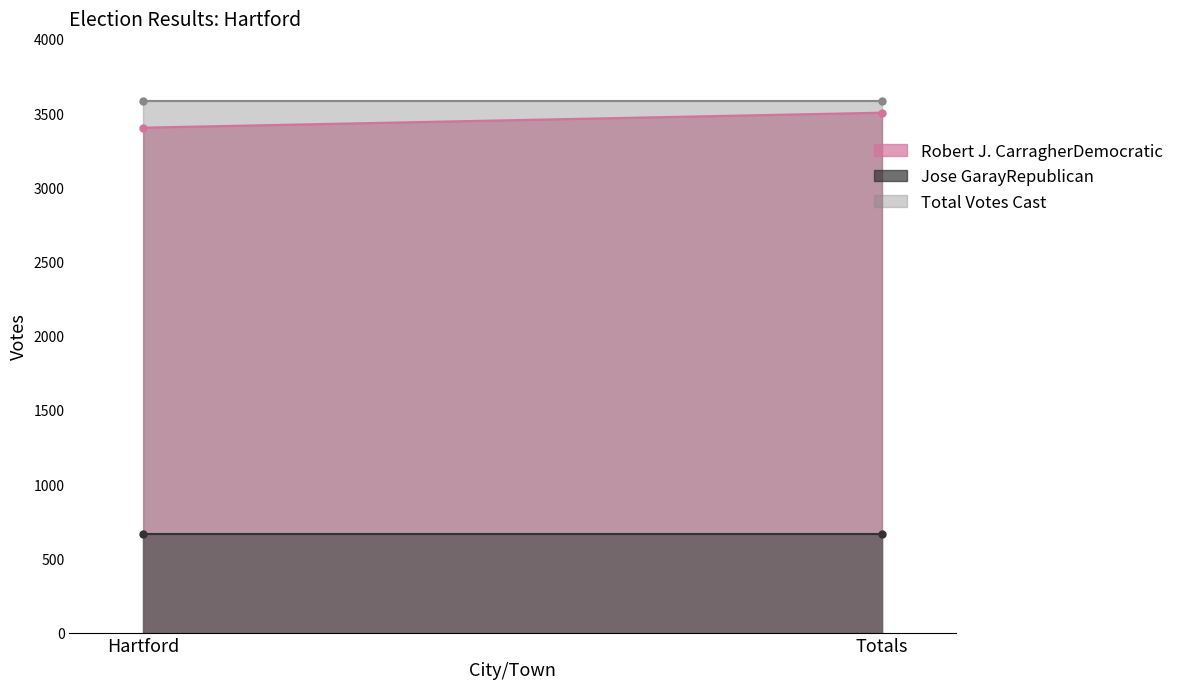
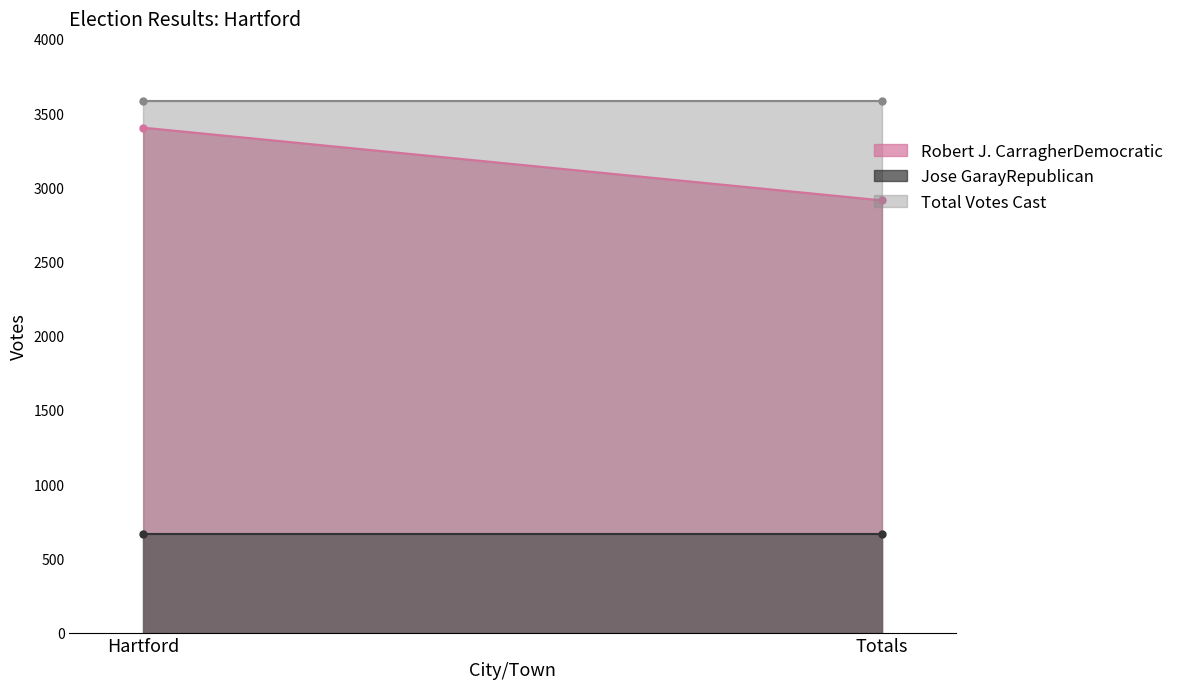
Robert J. CarragherDemocratic, Totals: 3500 -> 2910
